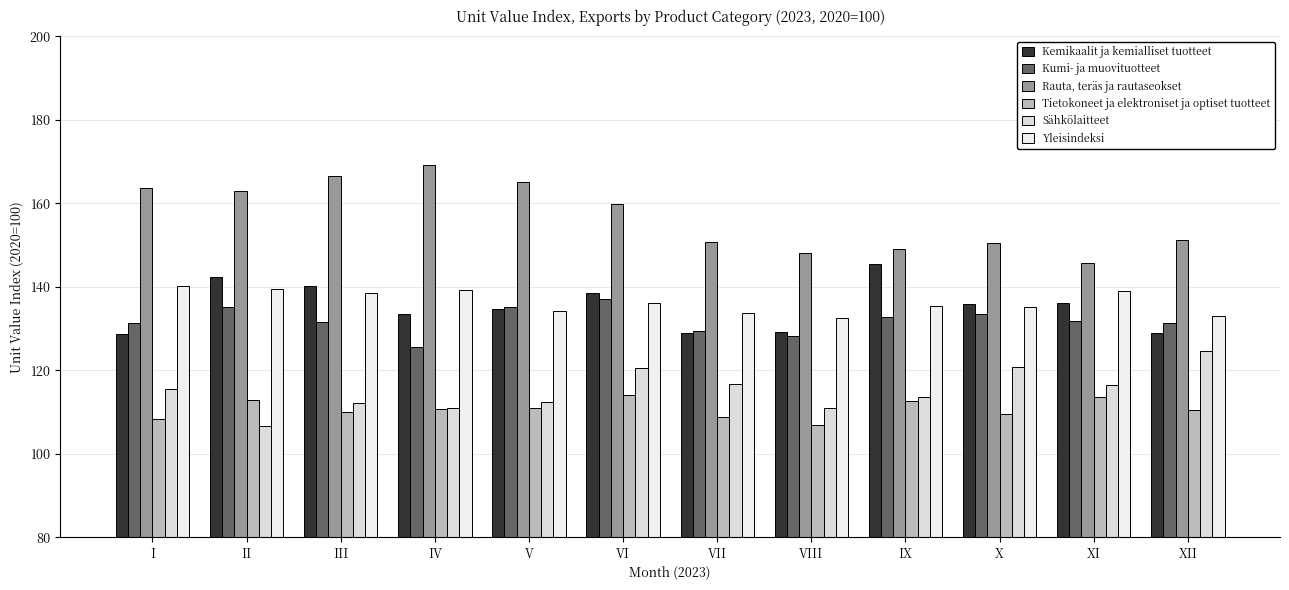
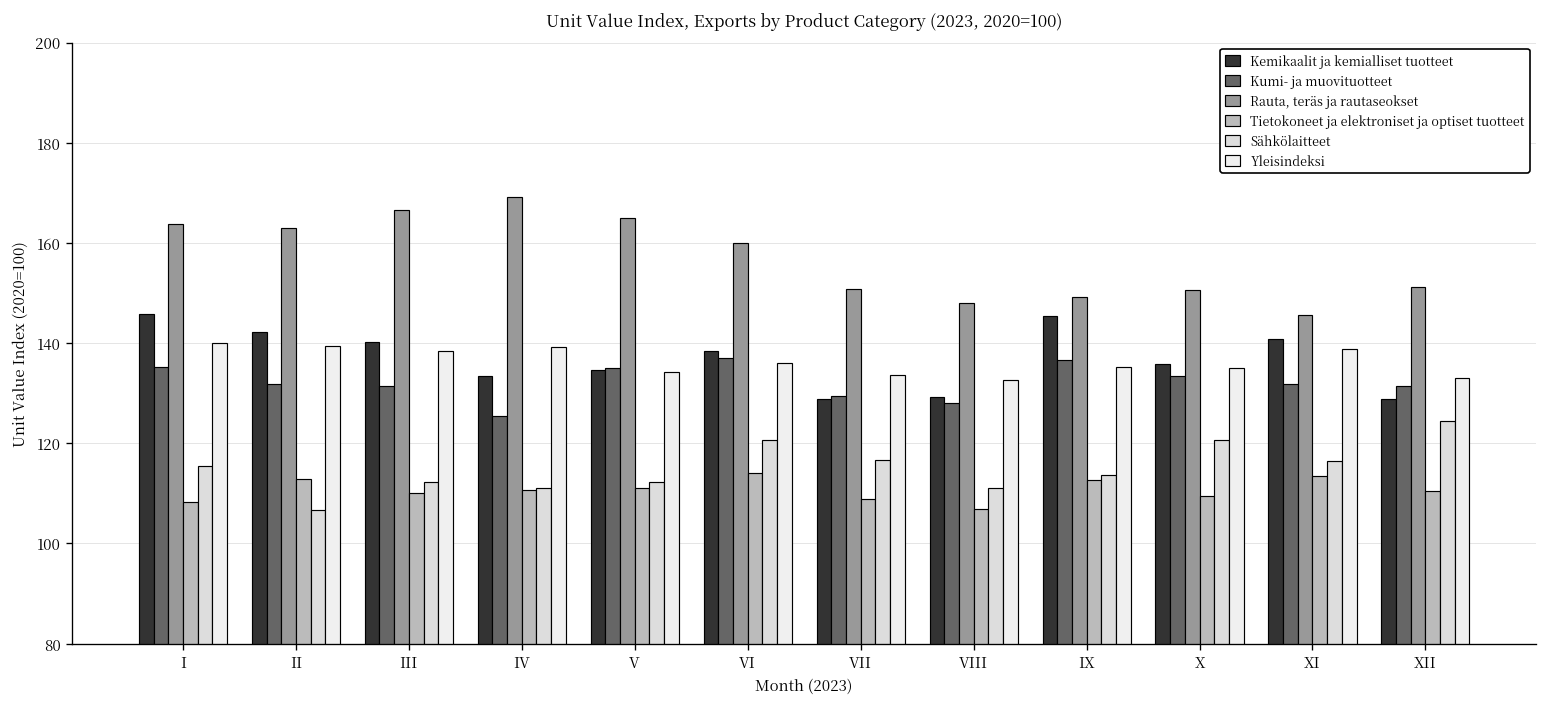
Kemikaalit ja kemialliset tuotteet, I: 129 -> 146
Kumi- ja muovituotteet, I: 131 -> 135
Kumi- ja muovituotteet, II: 135 -> 132
Kumi- ja muovituotteet, IX: 133 -> 137
Kemikaalit ja kemialliset tuotteet, XI: 136 -> 141
